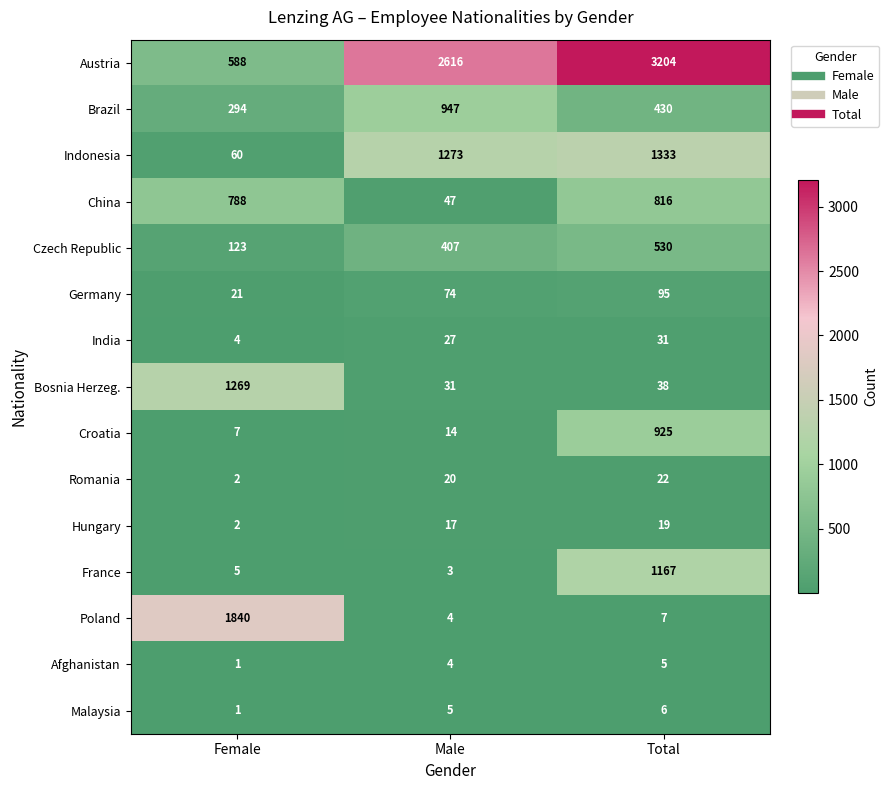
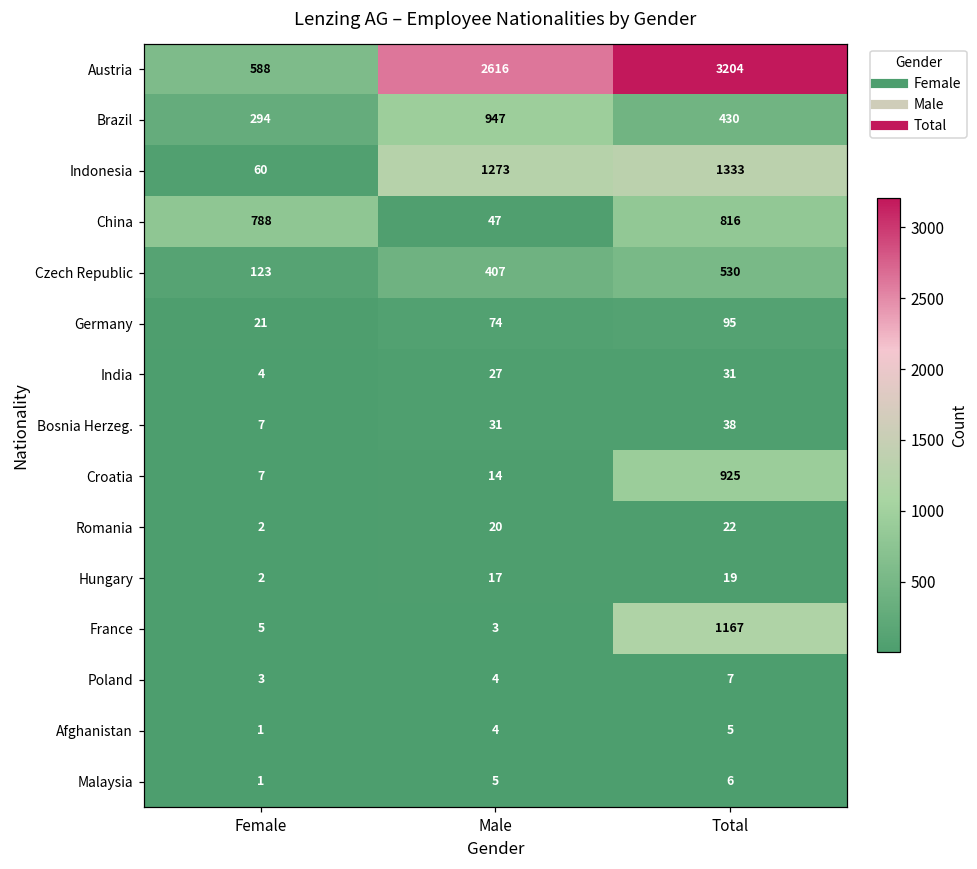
Bosnia Herzeg., Female: 1269 -> 7
Poland, Female: 1840 -> 3
